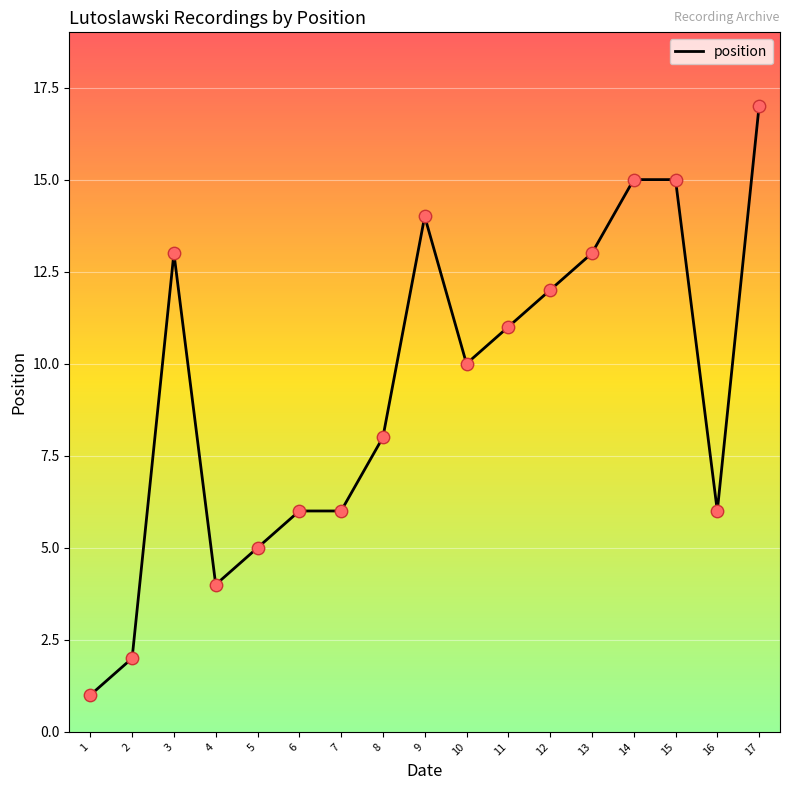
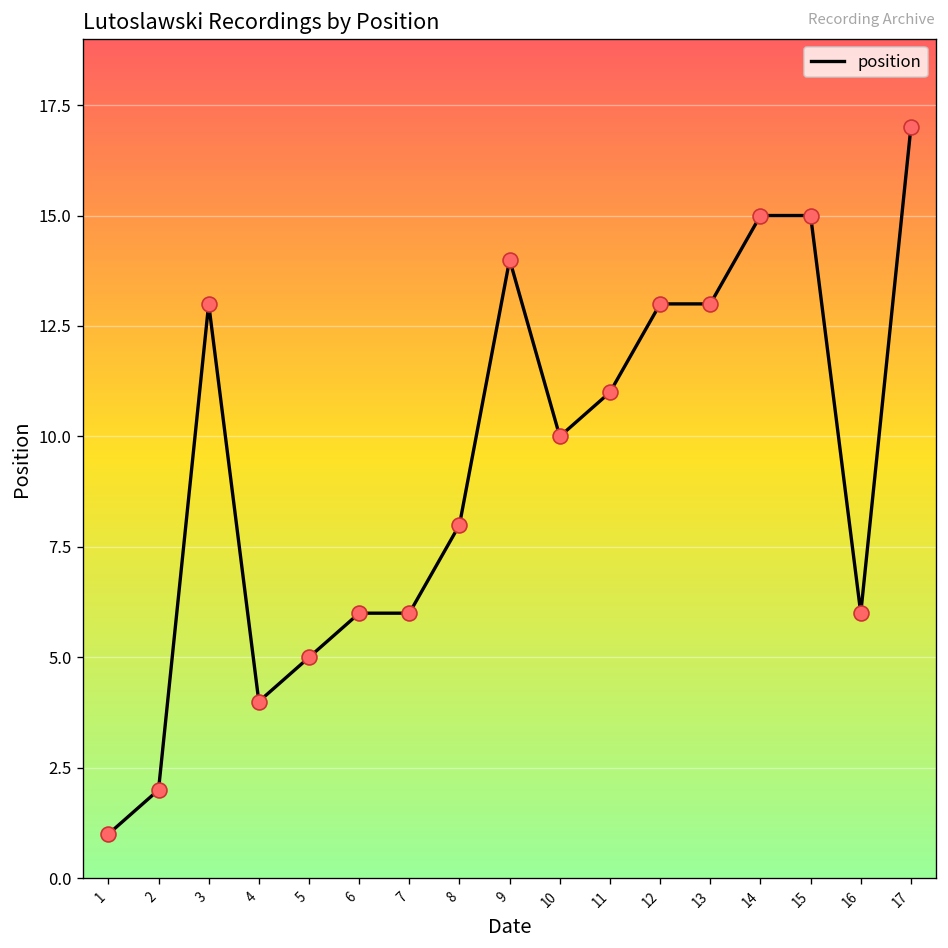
12: 12 -> 13
